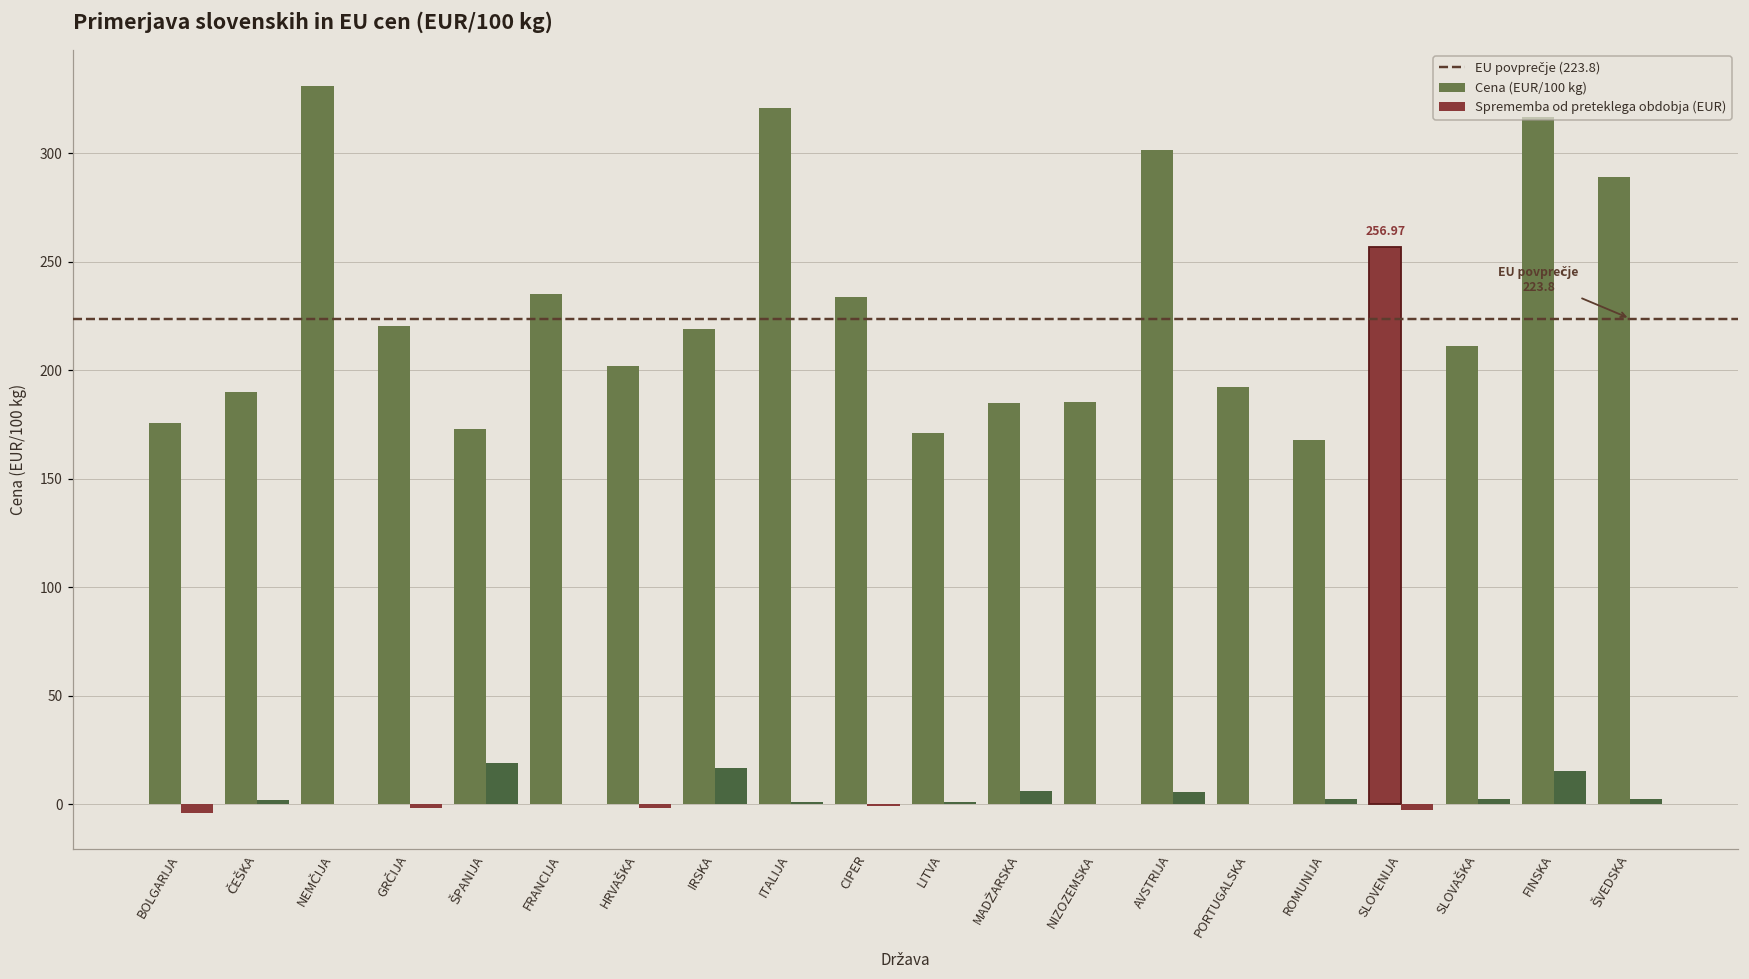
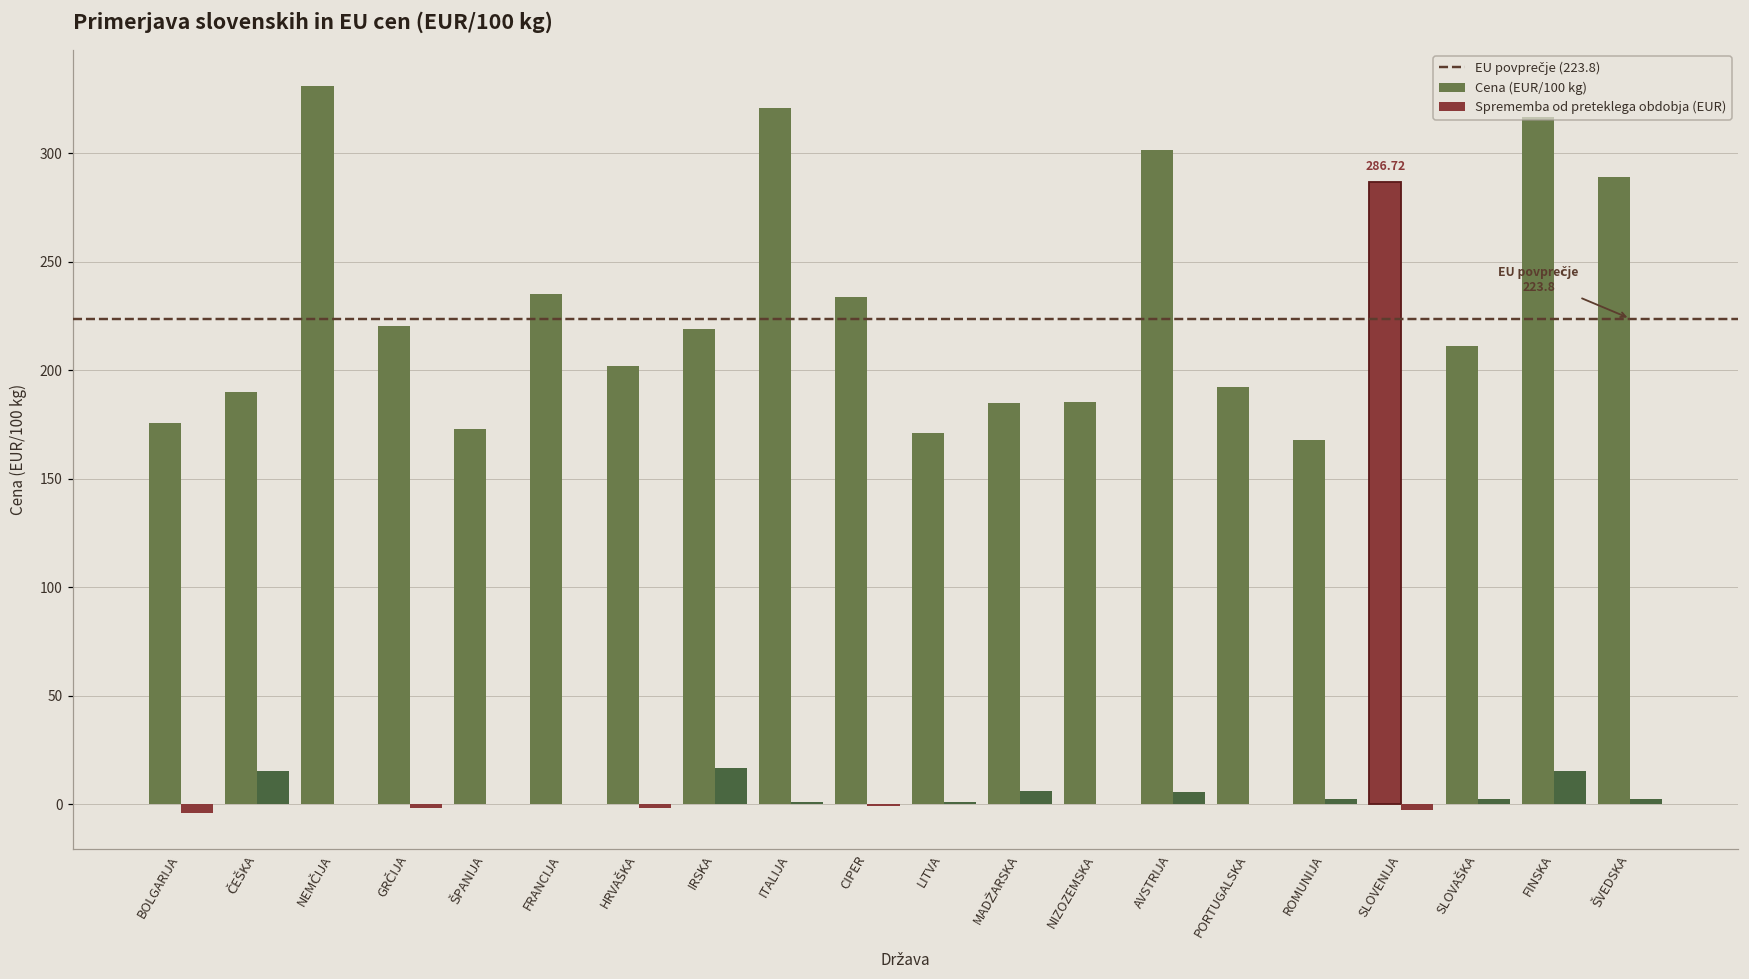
Sprememba od preteklega obdobja (EUR), ČEŠKA: 2 -> 15
Sprememba od preteklega obdobja (EUR), ŠPANIJA: 19 -> 0
Cena (EUR/100 kg), SLOVENIJA: 256.97 -> 286.72
